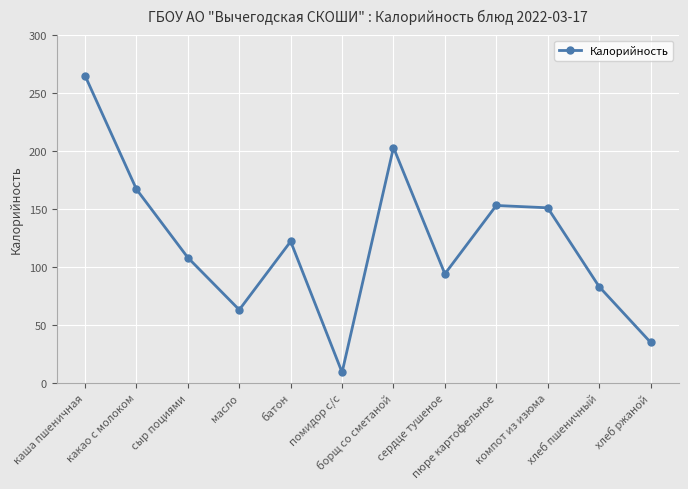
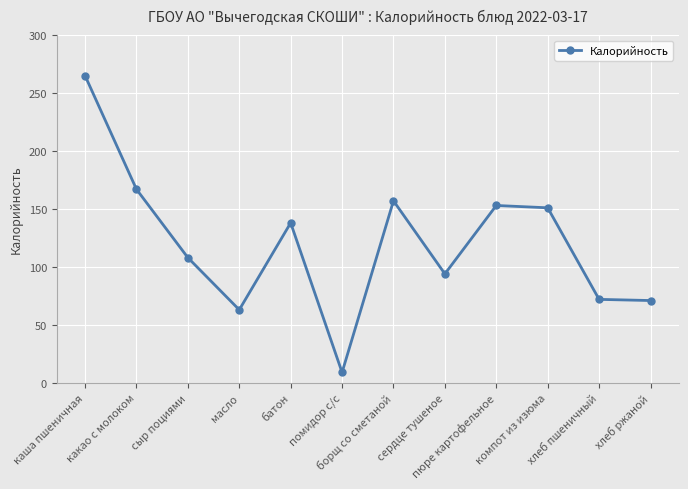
батон: 122 -> 138
борщ со сметаной: 203 -> 157
хлеб пшеничный: 83 -> 72
хлеб ржаной: 35 -> 71
